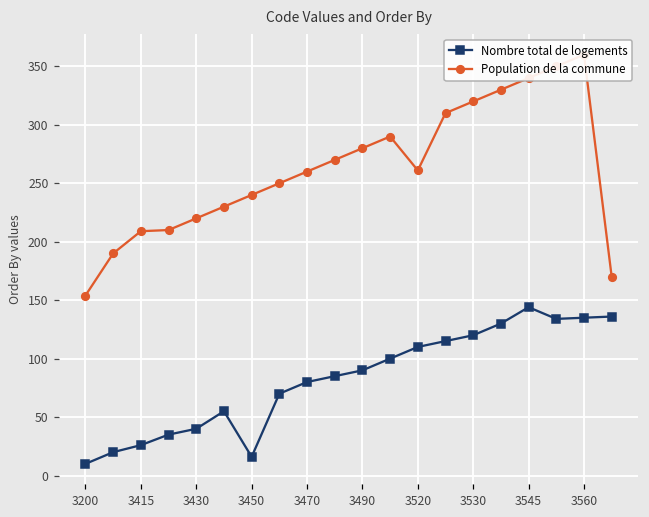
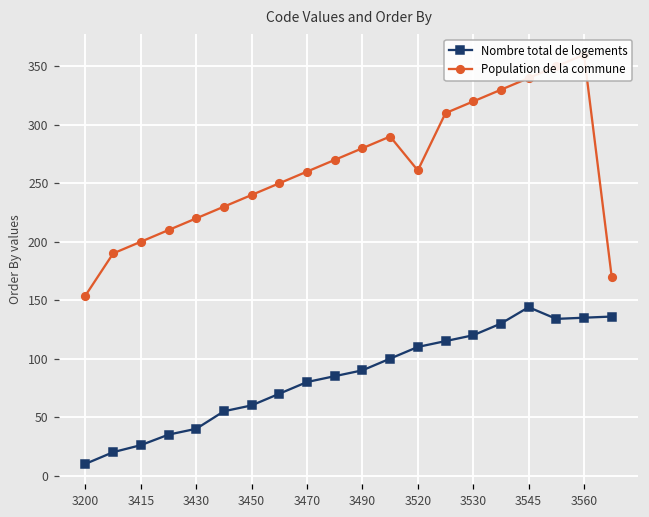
Population de la commune, 3415: 209 -> 200
Nombre total de logements, 3450: 16 -> 60
